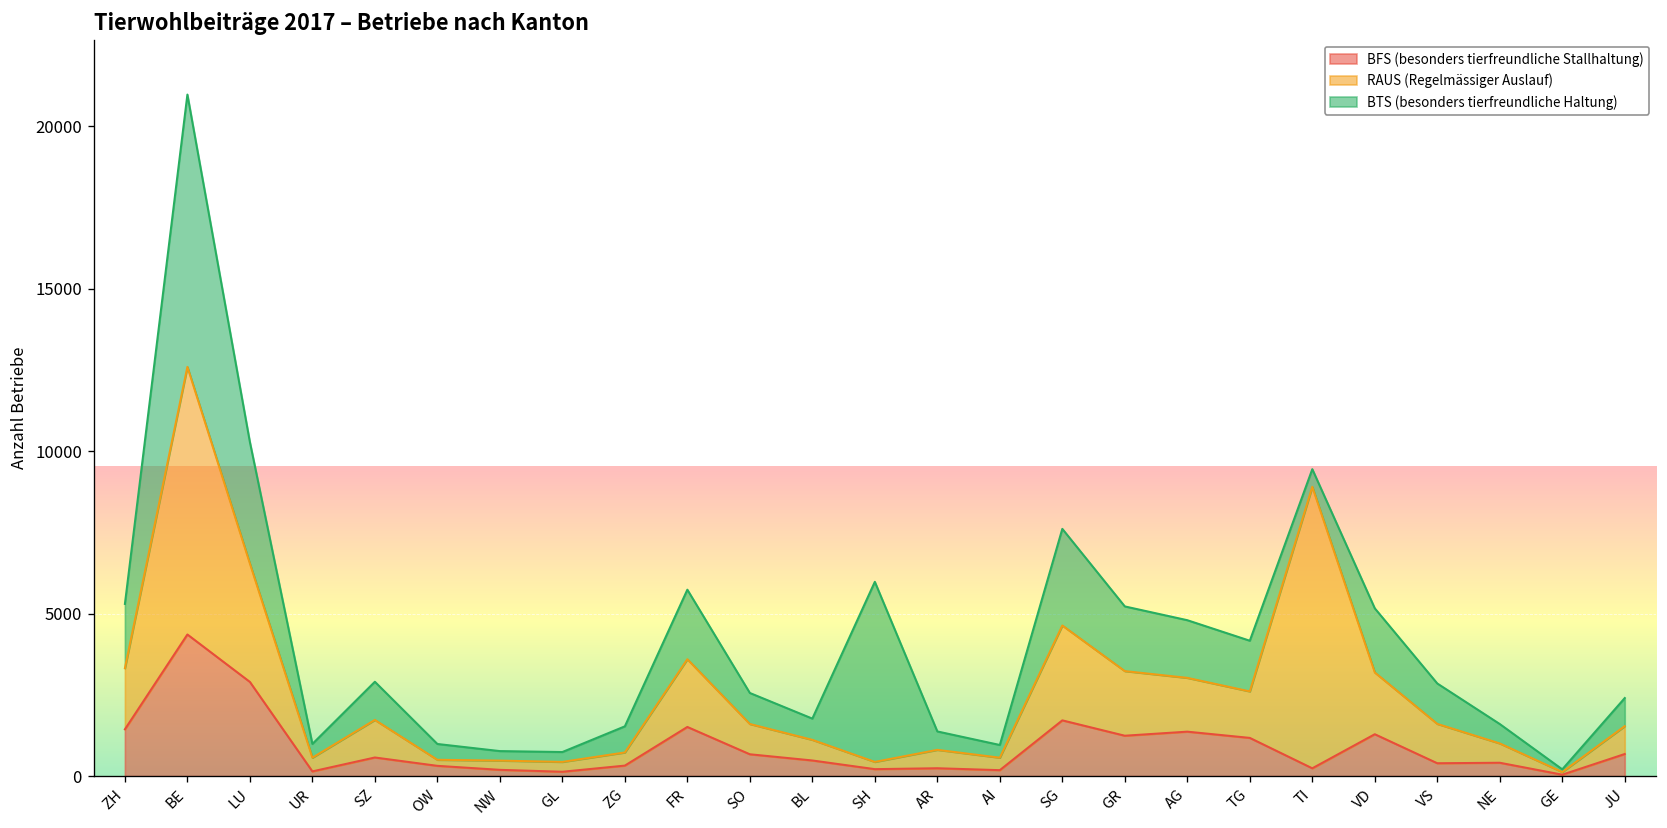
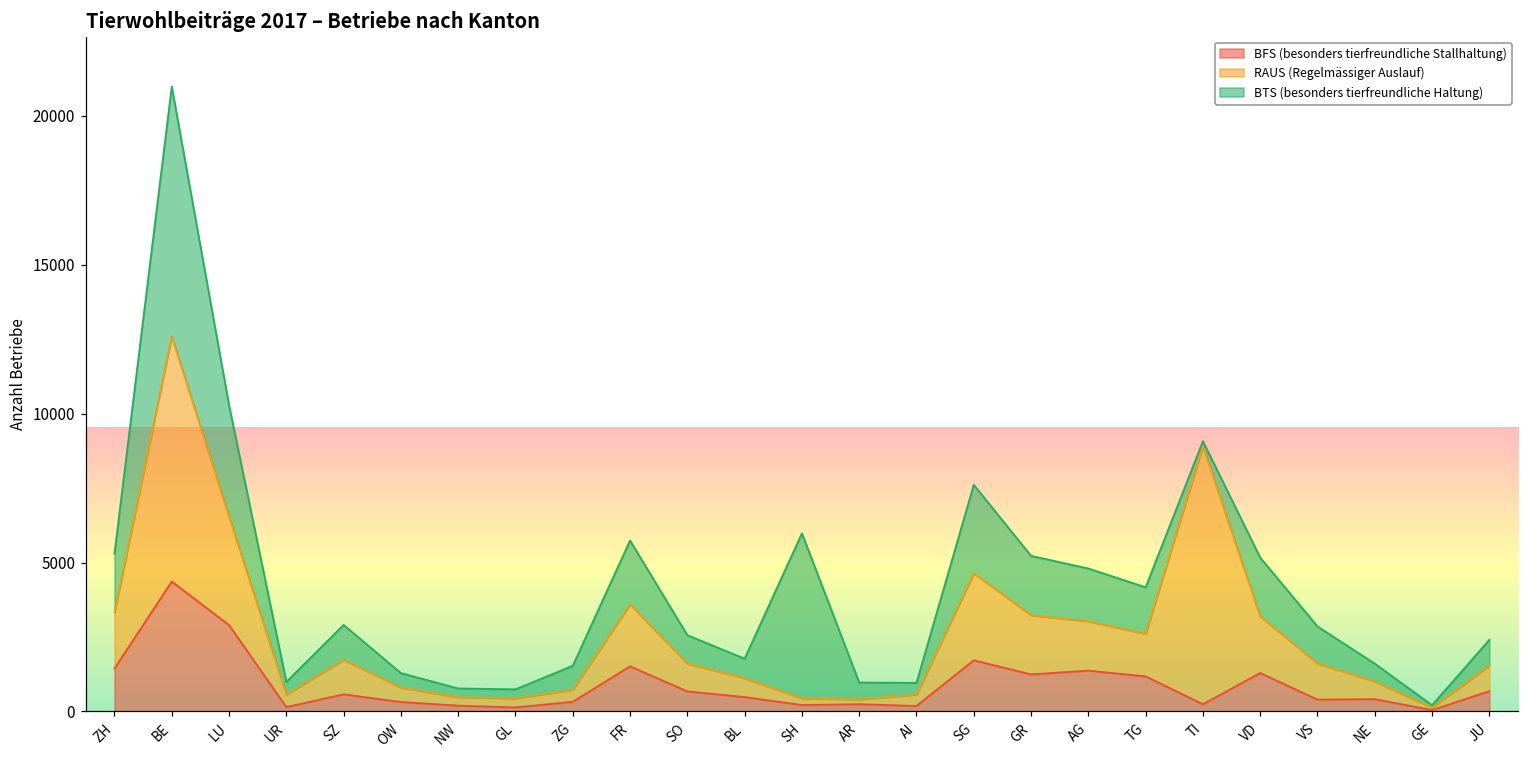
RAUS (Regelmässiger Auslauf), OW: 200 -> 500
RAUS (Regelmässiger Auslauf), AR: 600 -> 200
BTS (besonders tierfreundliche Haltung), TI: 500 -> 200
